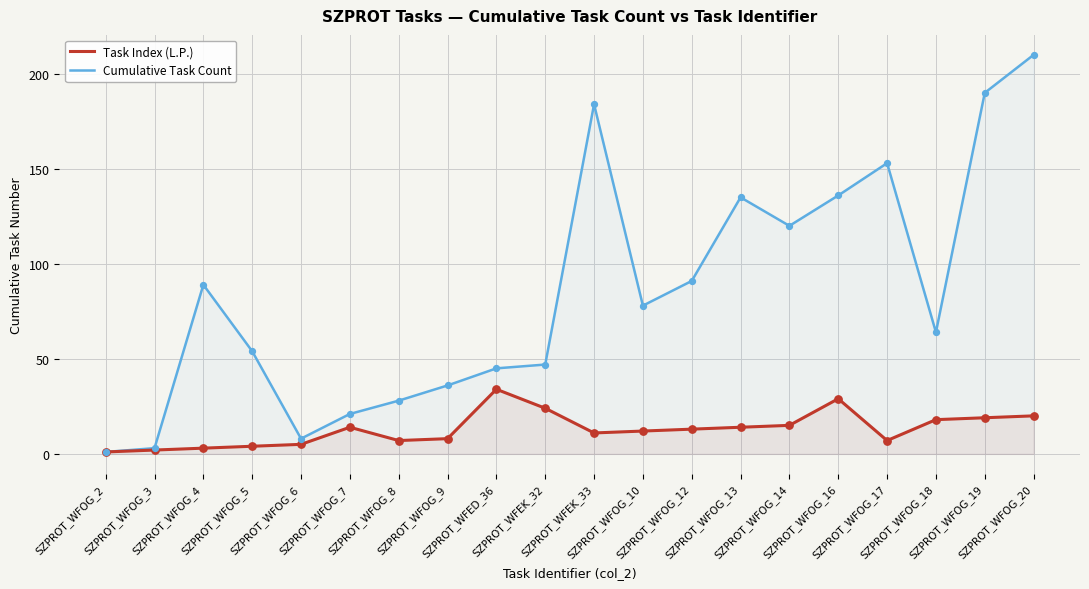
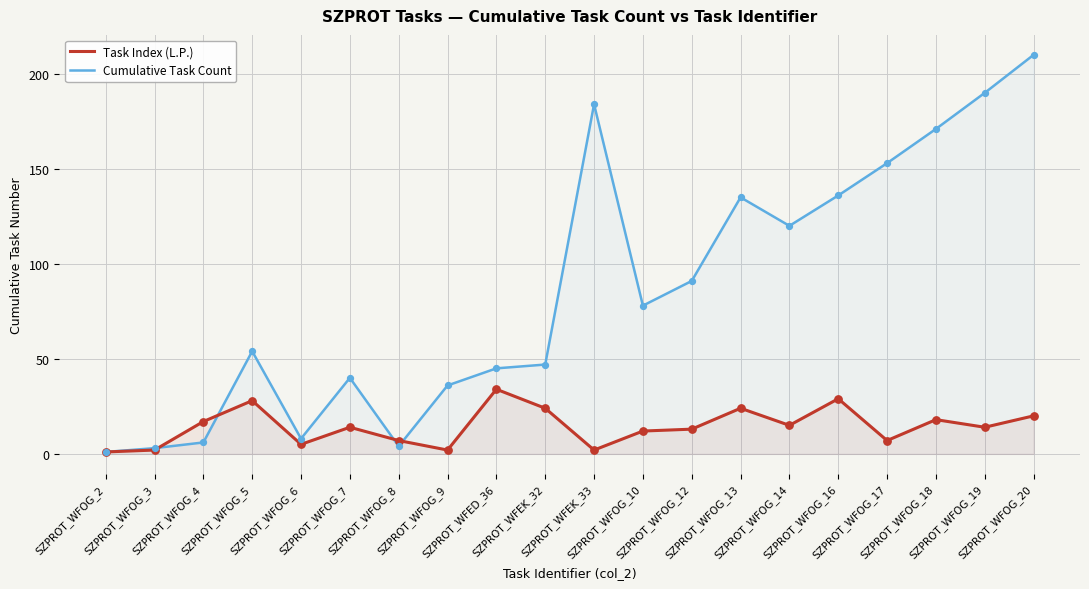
Task Index (L.P.), SZPROT_WFOG_4: 3 -> 17
Cumulative Task Count, SZPROT_WFOG_4: 89 -> 6
Task Index (L.P.), SZPROT_WFOG_5: 4 -> 28
Cumulative Task Count, SZPROT_WFOG_7: 21 -> 40
Cumulative Task Count, SZPROT_WFOG_8: 28 -> 4
Task Index (L.P.), SZPROT_WFOG_9: 8 -> 2
Task Index (L.P.), SZPROT_WFEK_33: 11 -> 2
Task Index (L.P.), SZPROT_WFOG_13: 14 -> 24
Cumulative Task Count, SZPROT_WFOG_18: 64 -> 171
Task Index (L.P.), SZPROT_WFOG_19: 19 -> 14
